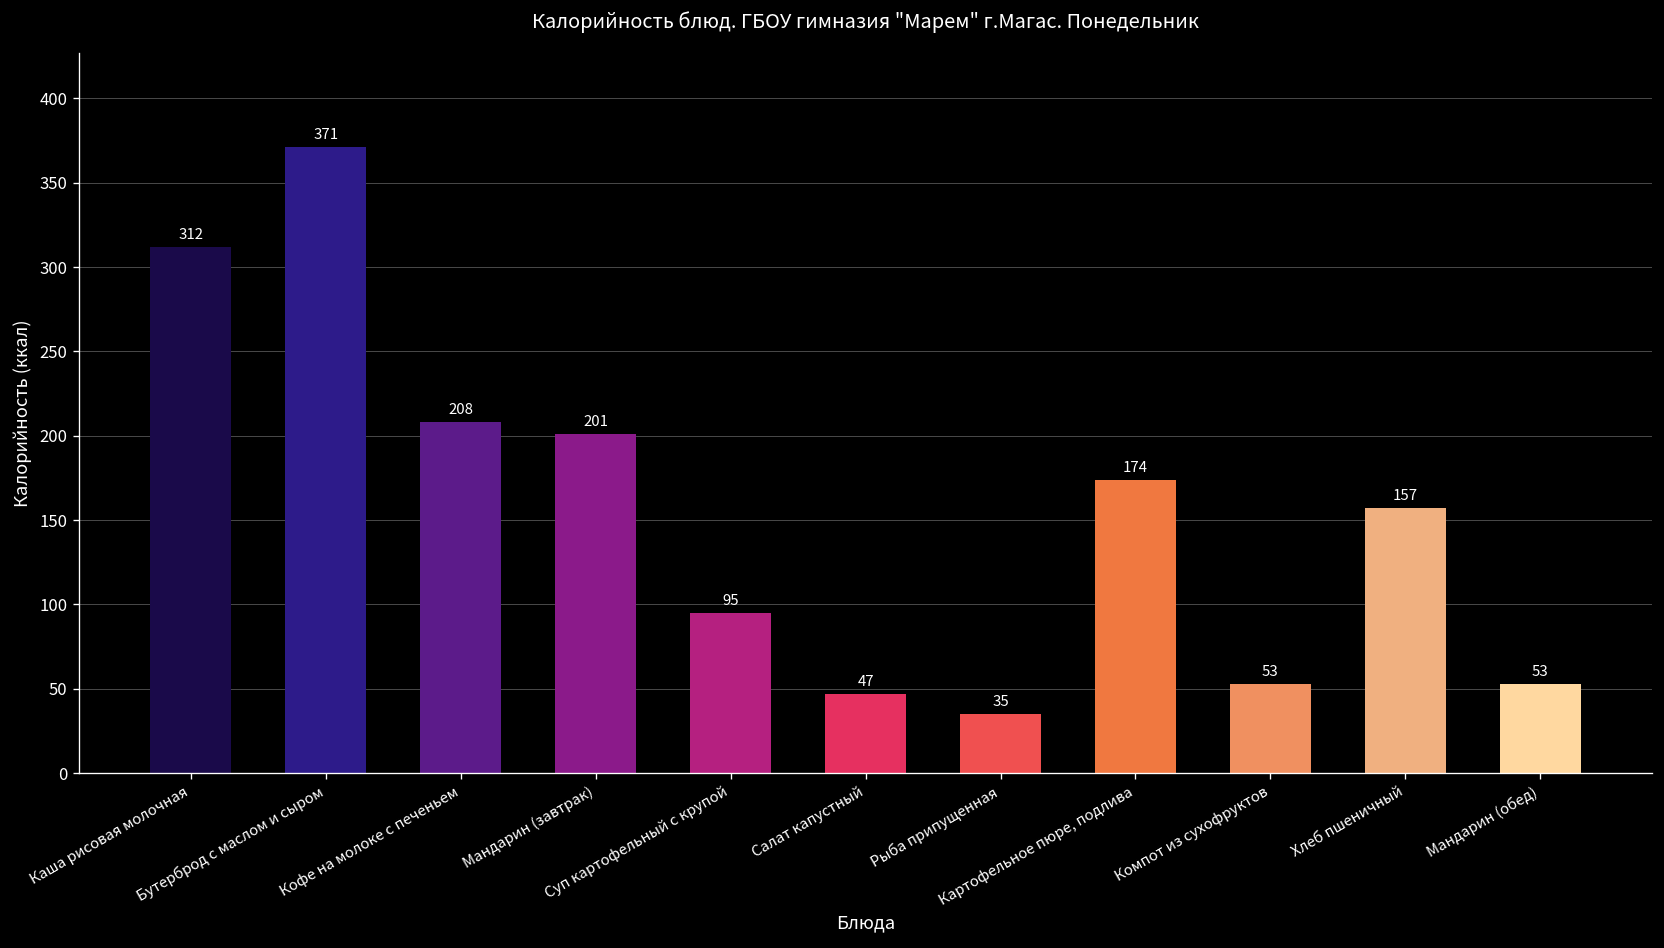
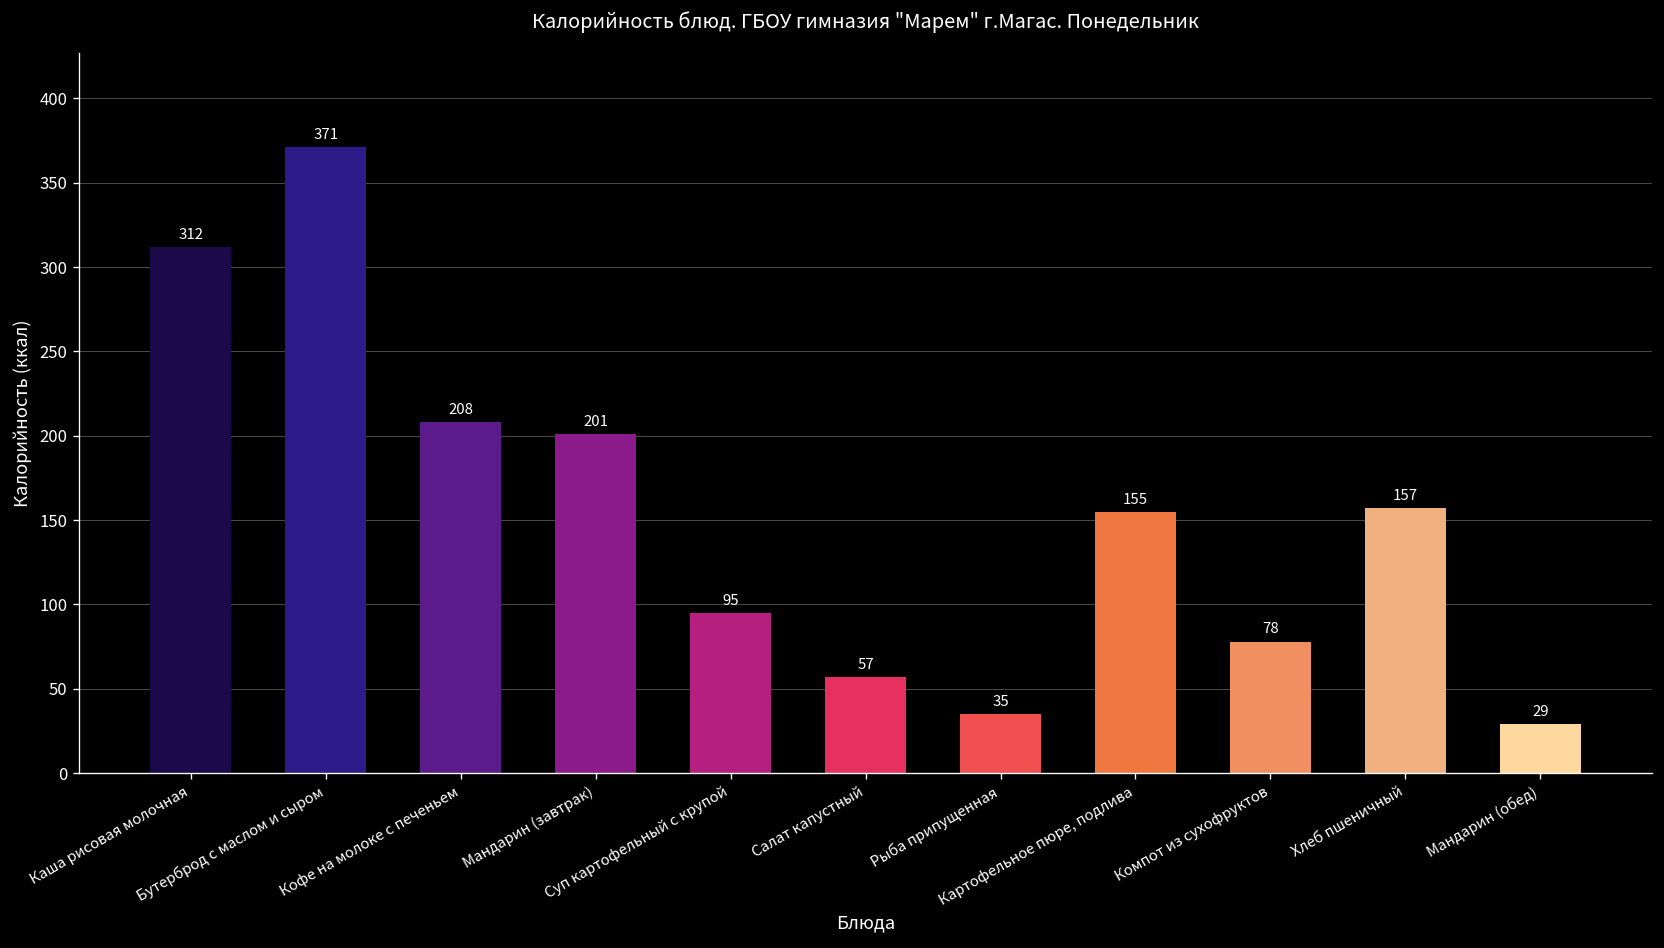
Салат капустный: 47 -> 57
Картофельное пюре, подлива: 174 -> 155
Компот из сухофруктов: 53 -> 78
Мандарин (обед): 53 -> 29
